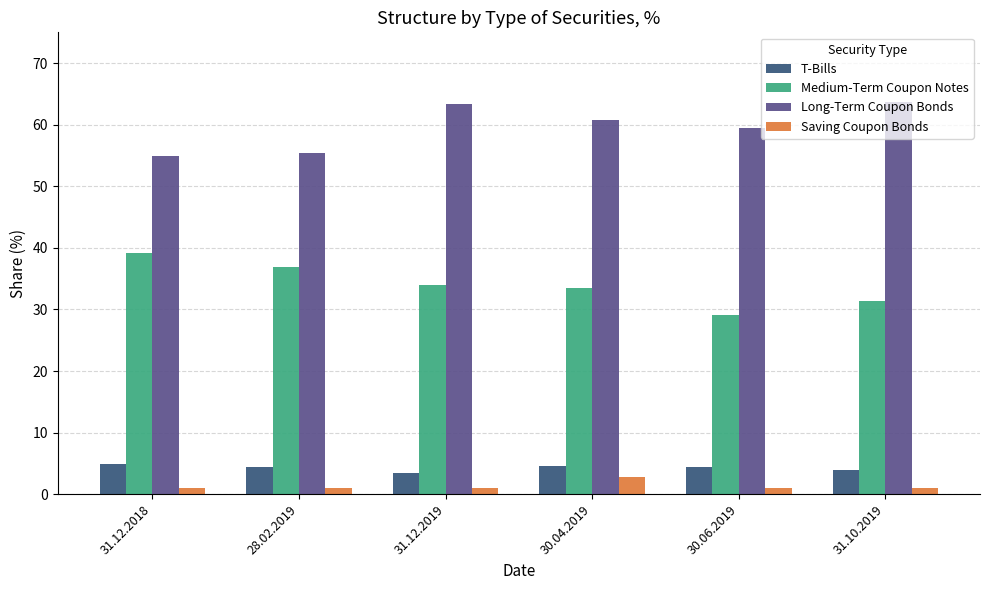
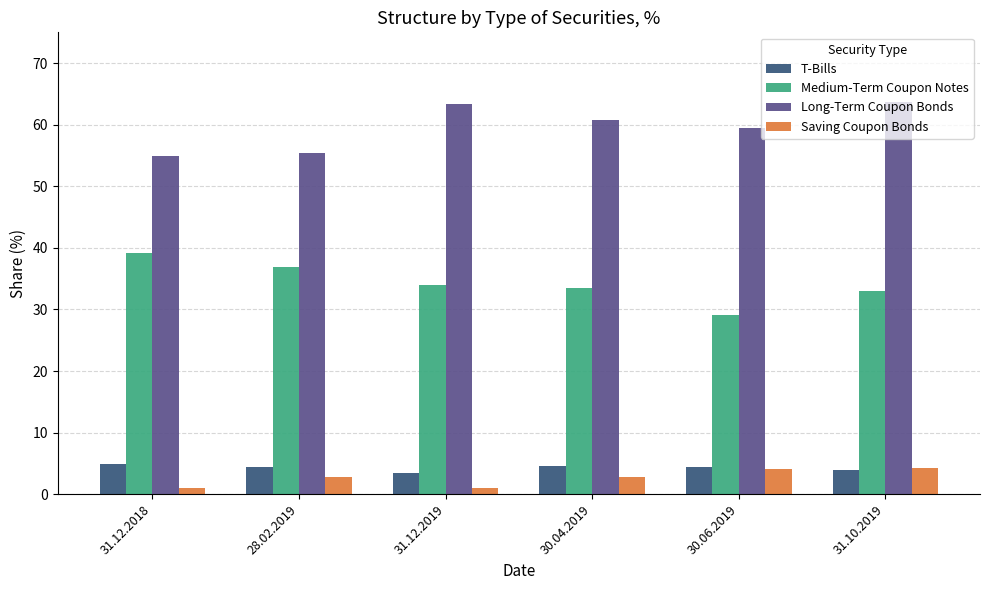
Saving Coupon Bonds, 28.02.2019: 1 -> 3
Saving Coupon Bonds, 30.06.2019: 1 -> 4
Medium-Term Coupon Notes, 31.10.2019: 31 -> 33
Saving Coupon Bonds, 31.10.2019: 1 -> 4
